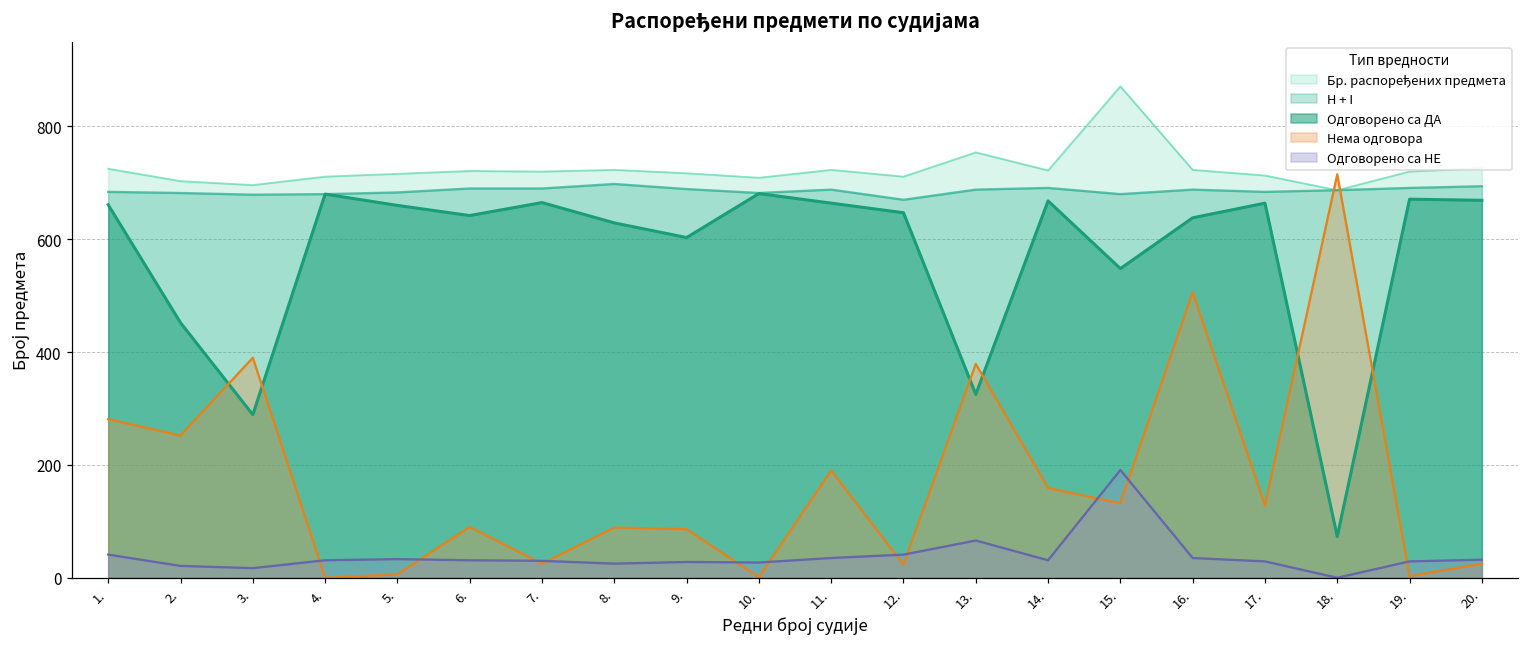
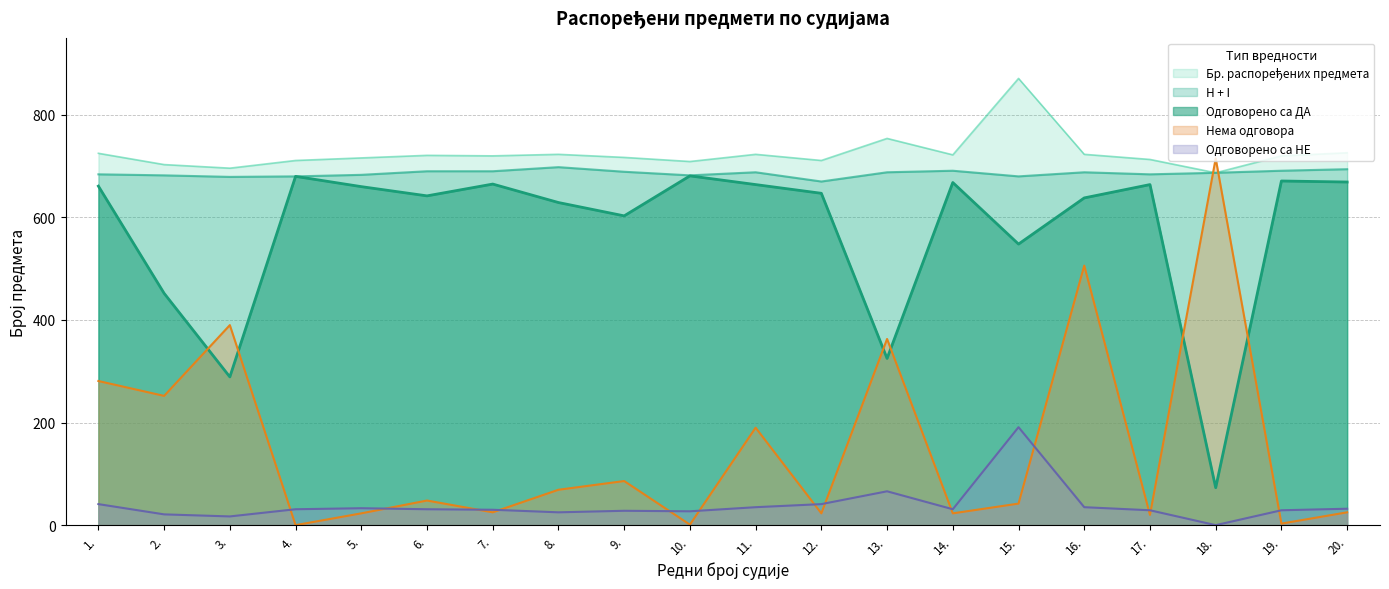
Нема одговора, 5.: 10 -> 20
Нема одговора, 6.: 90 -> 50
Нема одговора, 8.: 90 -> 70
Нема одговора, 13.: 380 -> 360
Нема одговора, 14.: 160 -> 20
Нема одговора, 15.: 130 -> 40
Нема одговора, 17.: 130 -> 20
